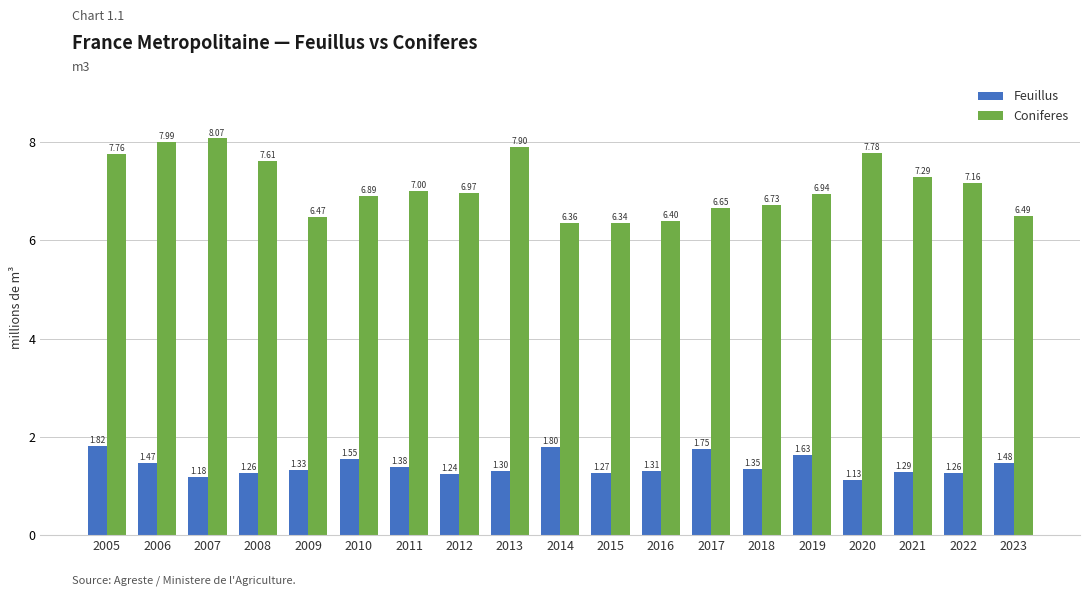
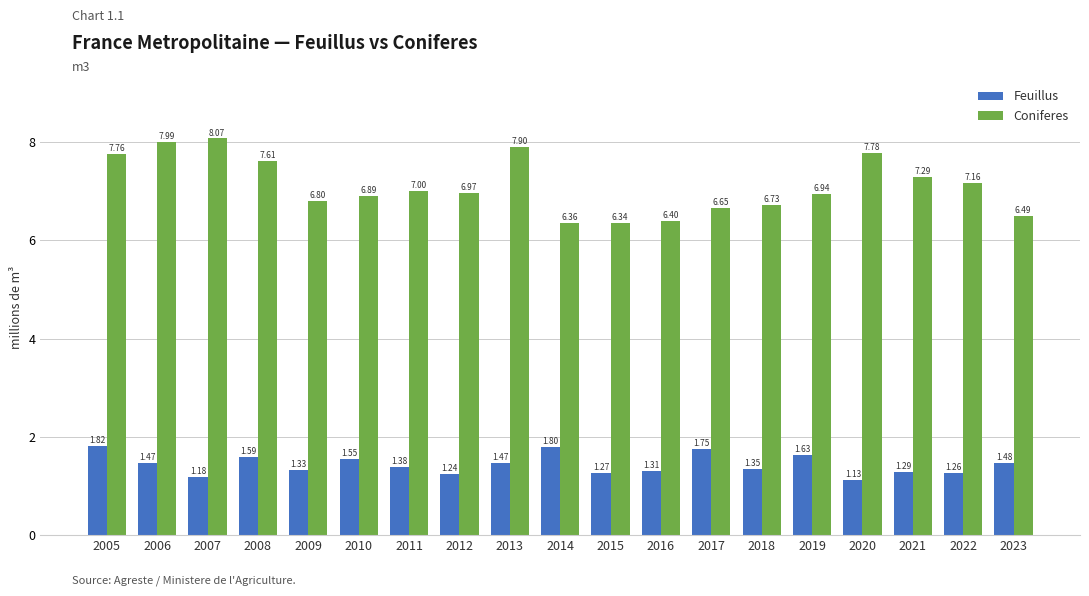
Feuillus, 2008: 1.26 -> 1.59
Coniferes, 2009: 6.47 -> 6.80
Feuillus, 2013: 1.30 -> 1.47
